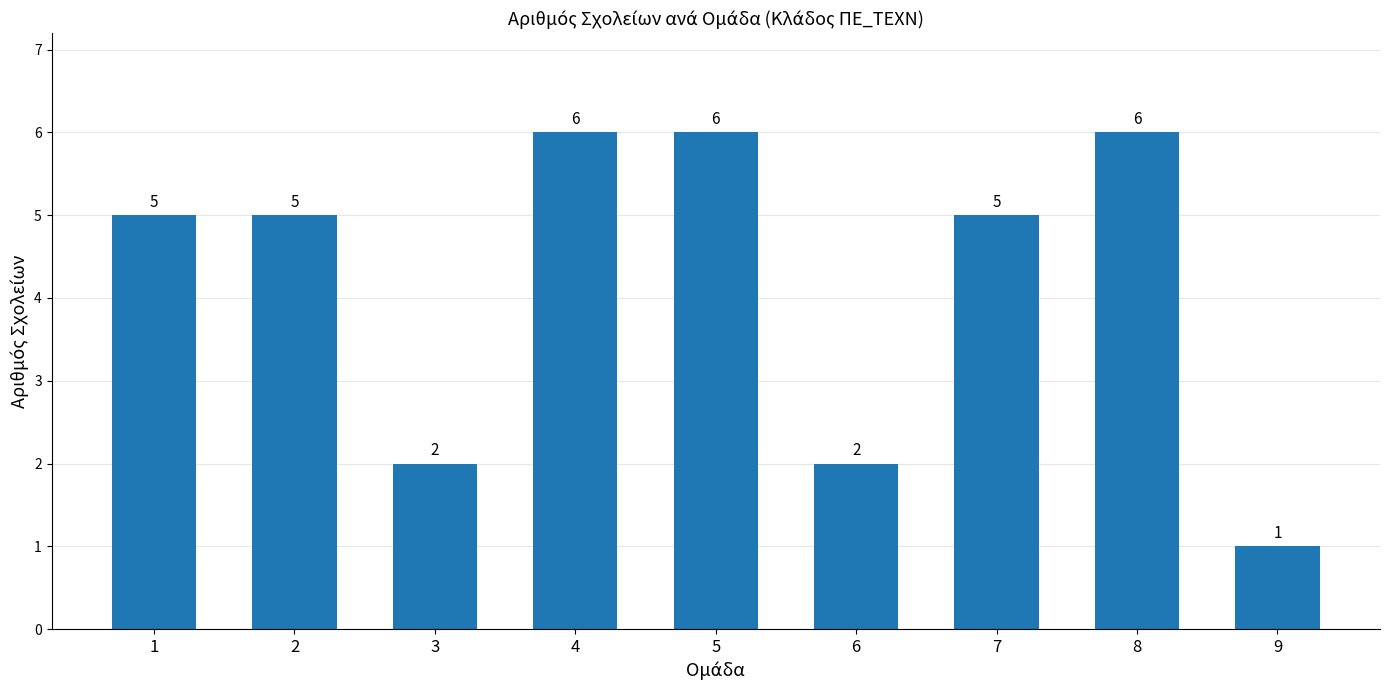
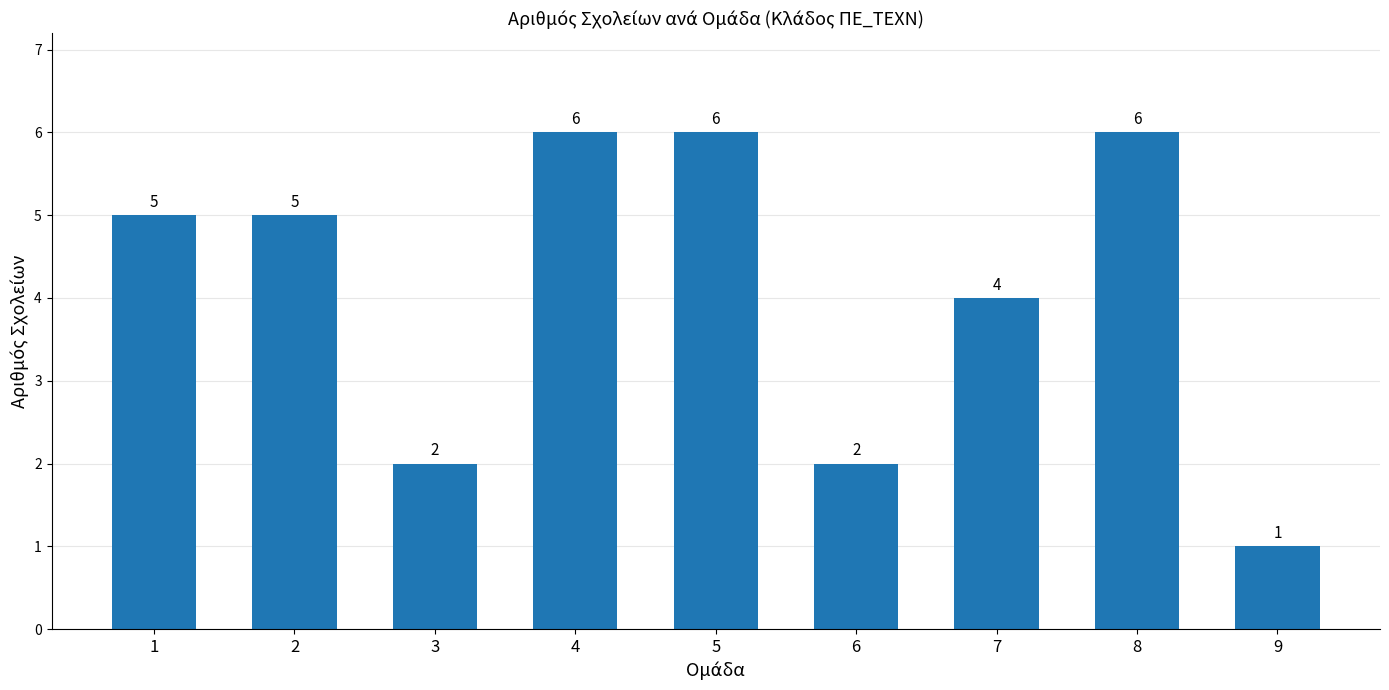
7: 5 -> 4
